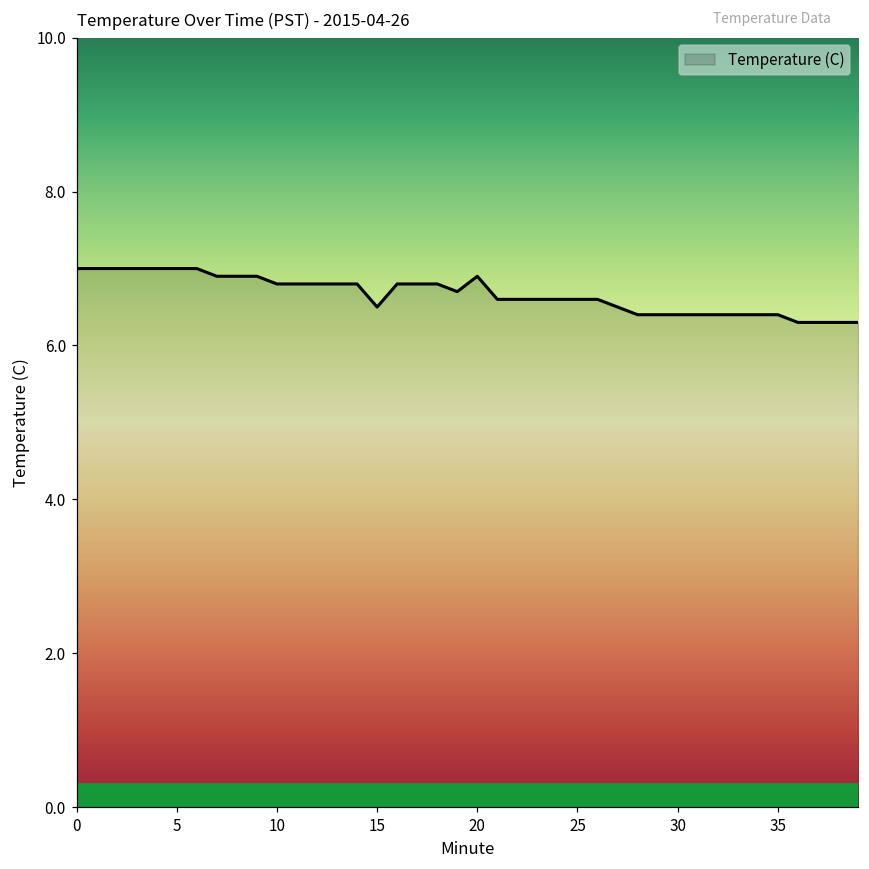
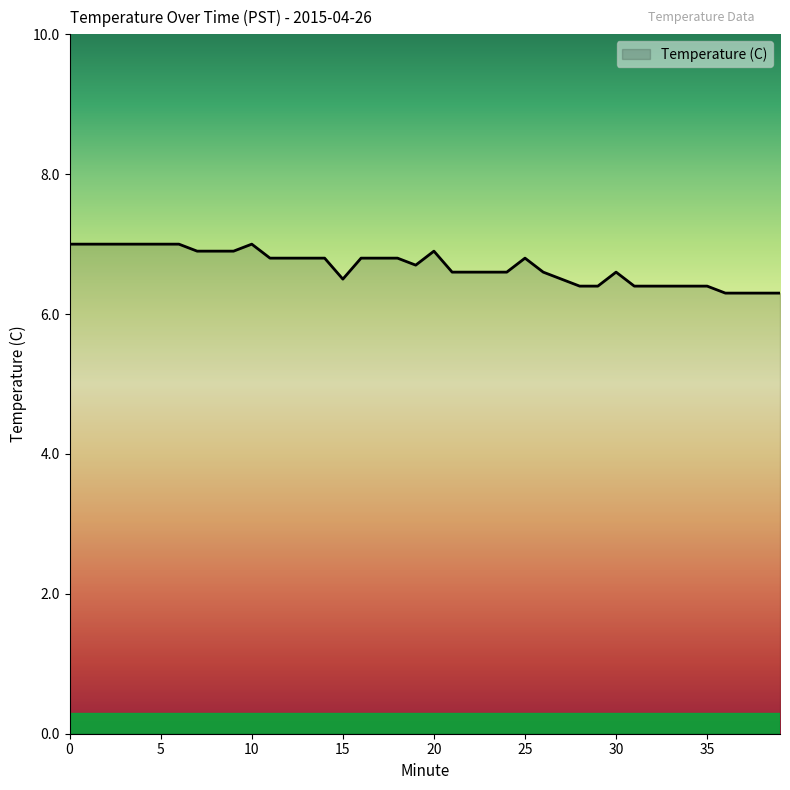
10: 6.8 -> 7.0
25: 6.6 -> 6.8
30: 6.4 -> 6.6
